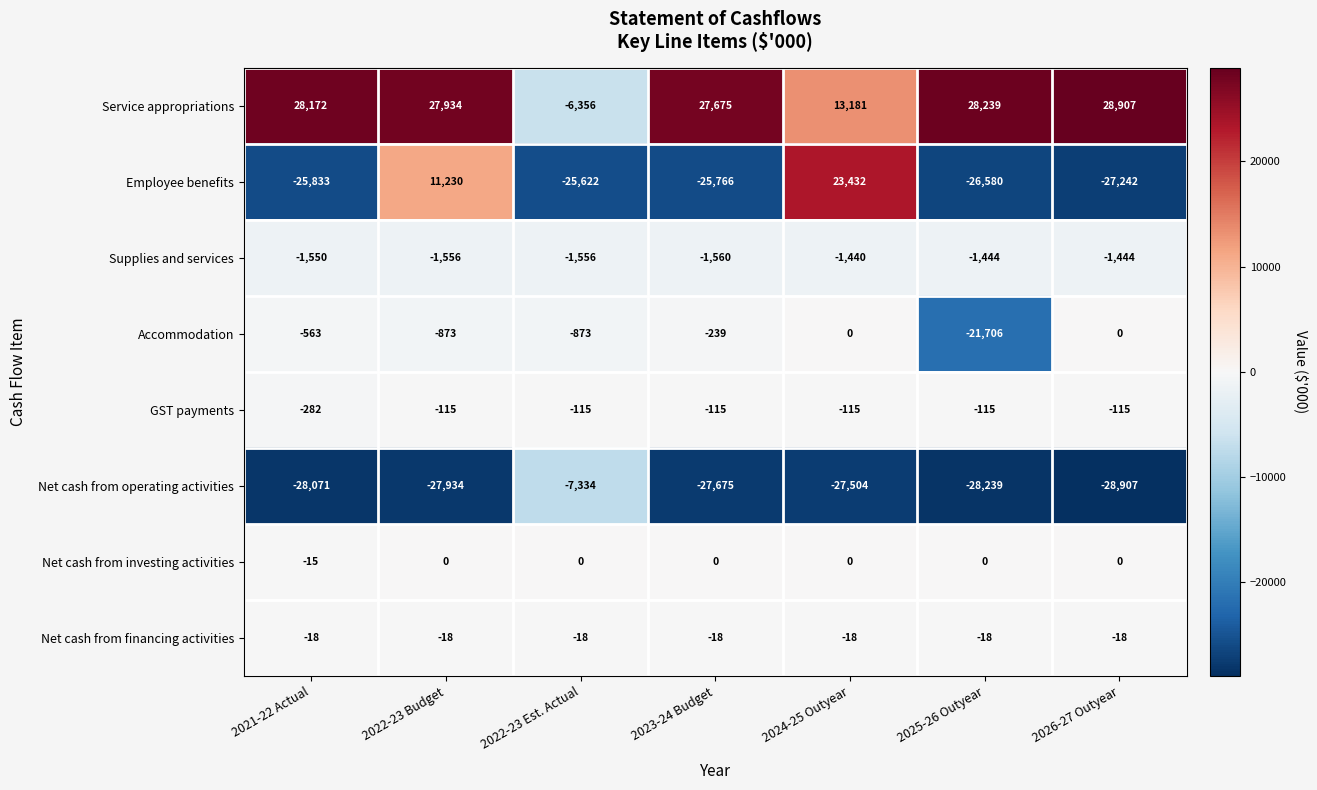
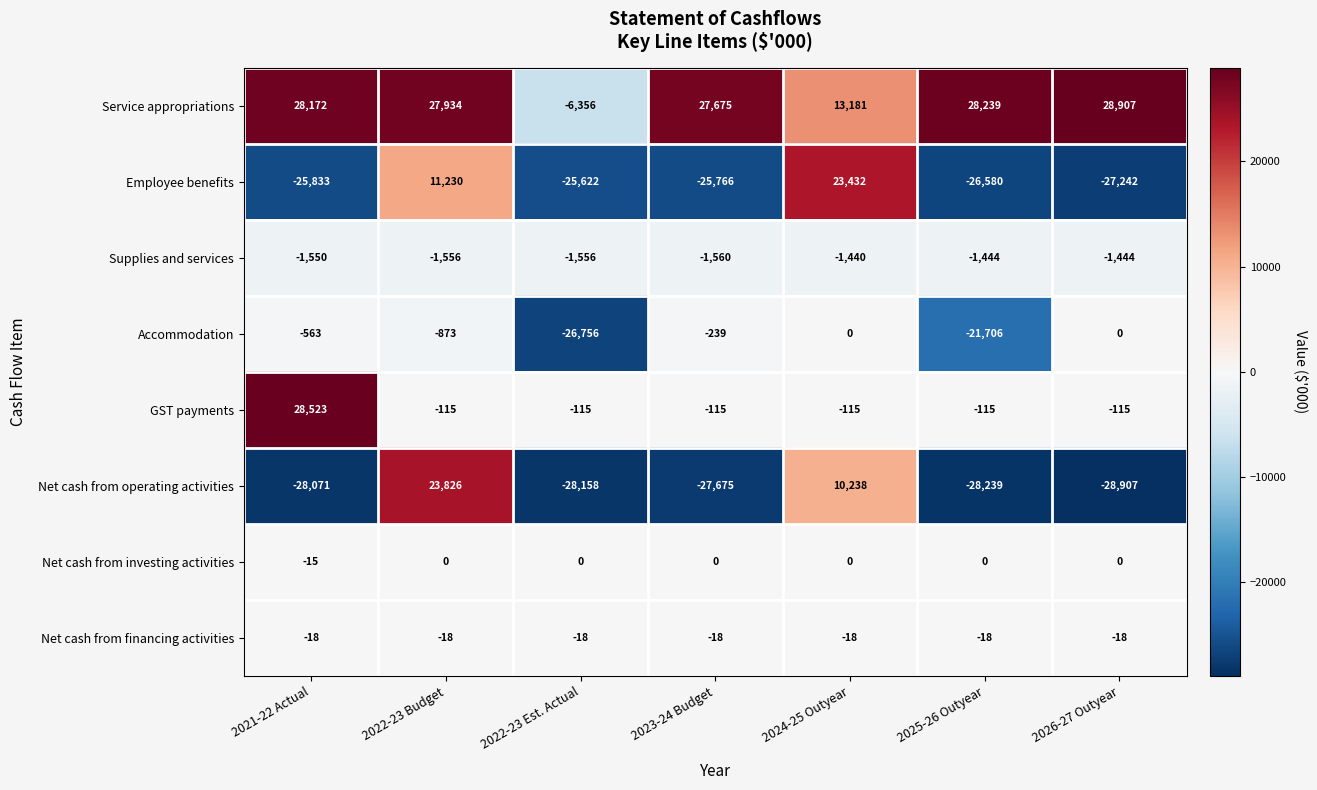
Accommodation, 2022-23 Est. Actual: -873 -> -26,756
GST payments, 2021-22 Actual: -282 -> 28,523
Net cash from operating activities, 2022-23 Budget: -27,934 -> 23,826
Net cash from operating activities, 2022-23 Est. Actual: -7,334 -> -28,158
Net cash from operating activities, 2024-25 Outyear: -27,504 -> 10,238
